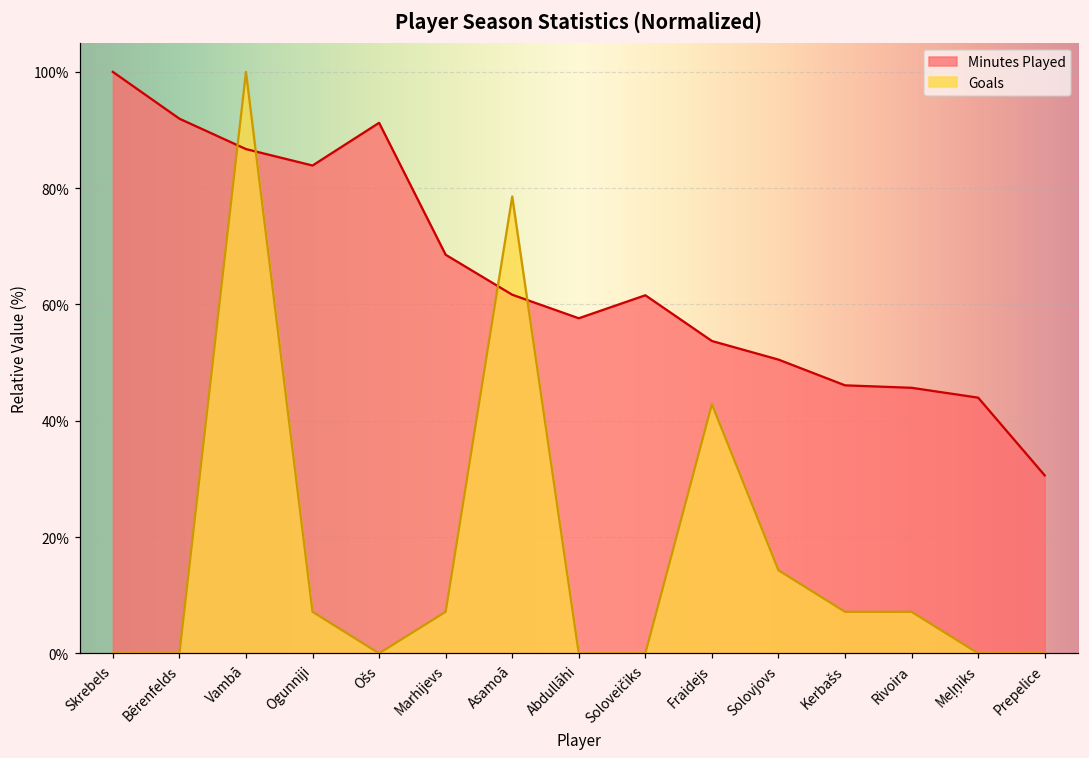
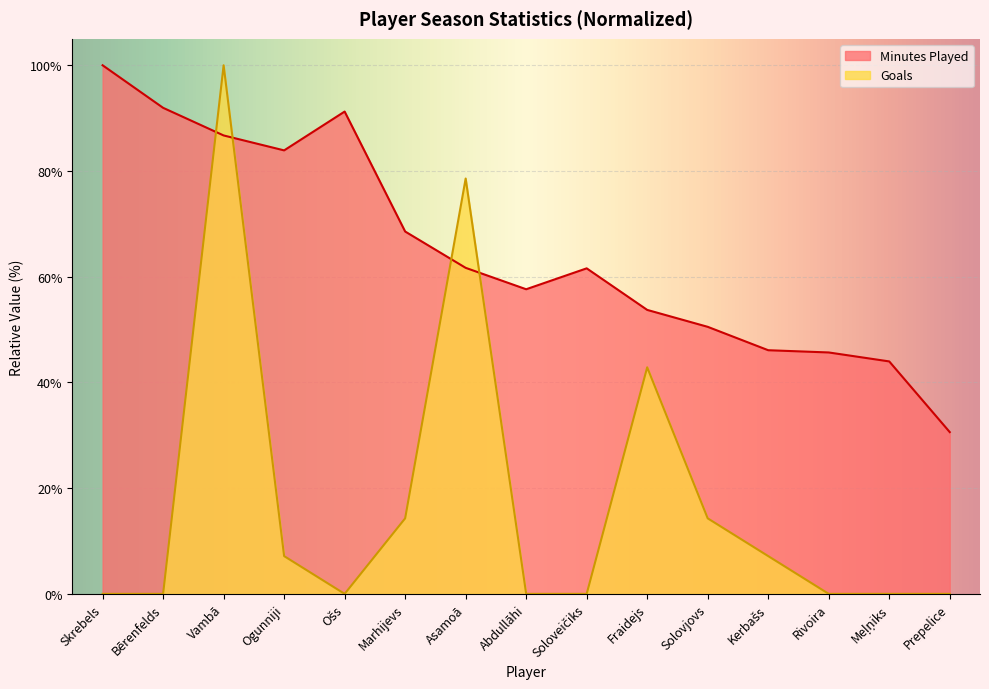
Goals, Marhijevs: 7% -> 14%
Goals, Rivoira: 7% -> 0%
